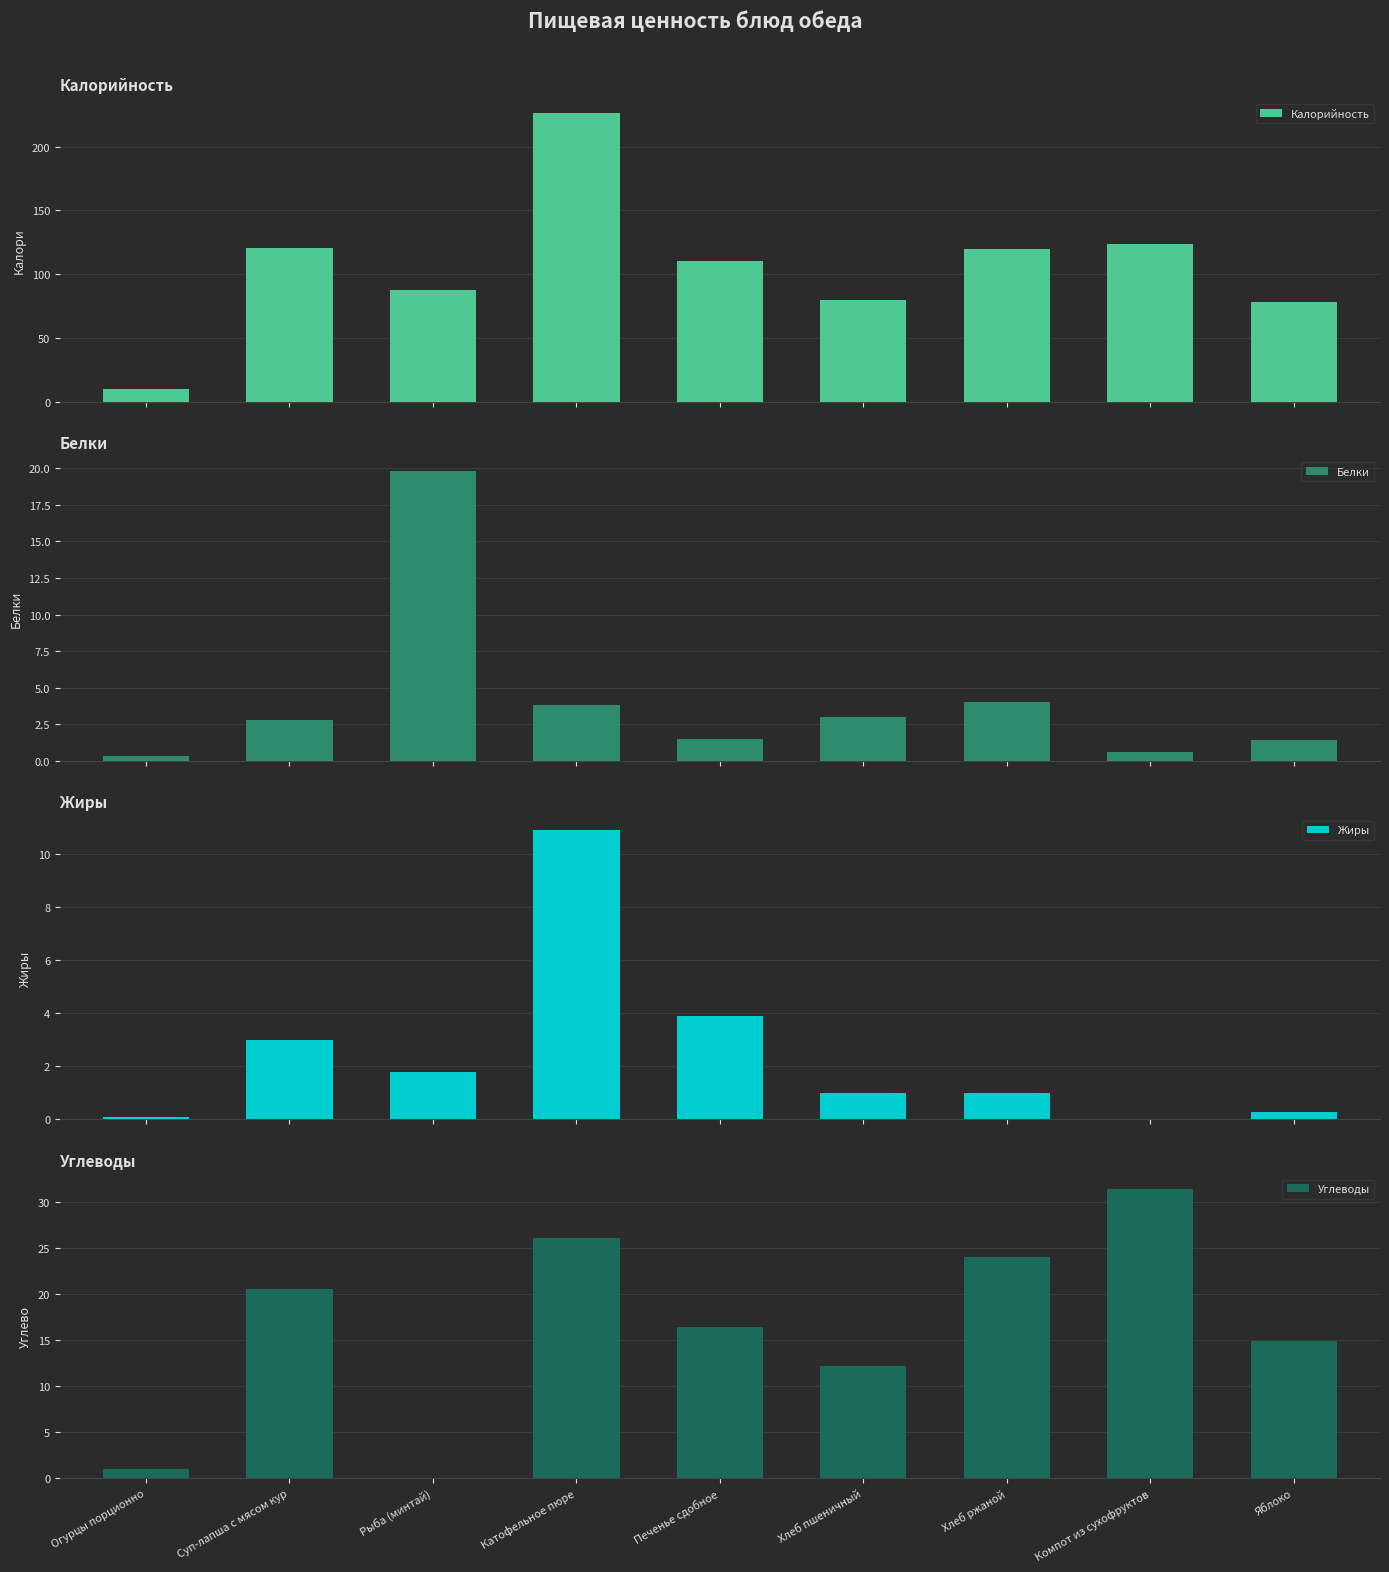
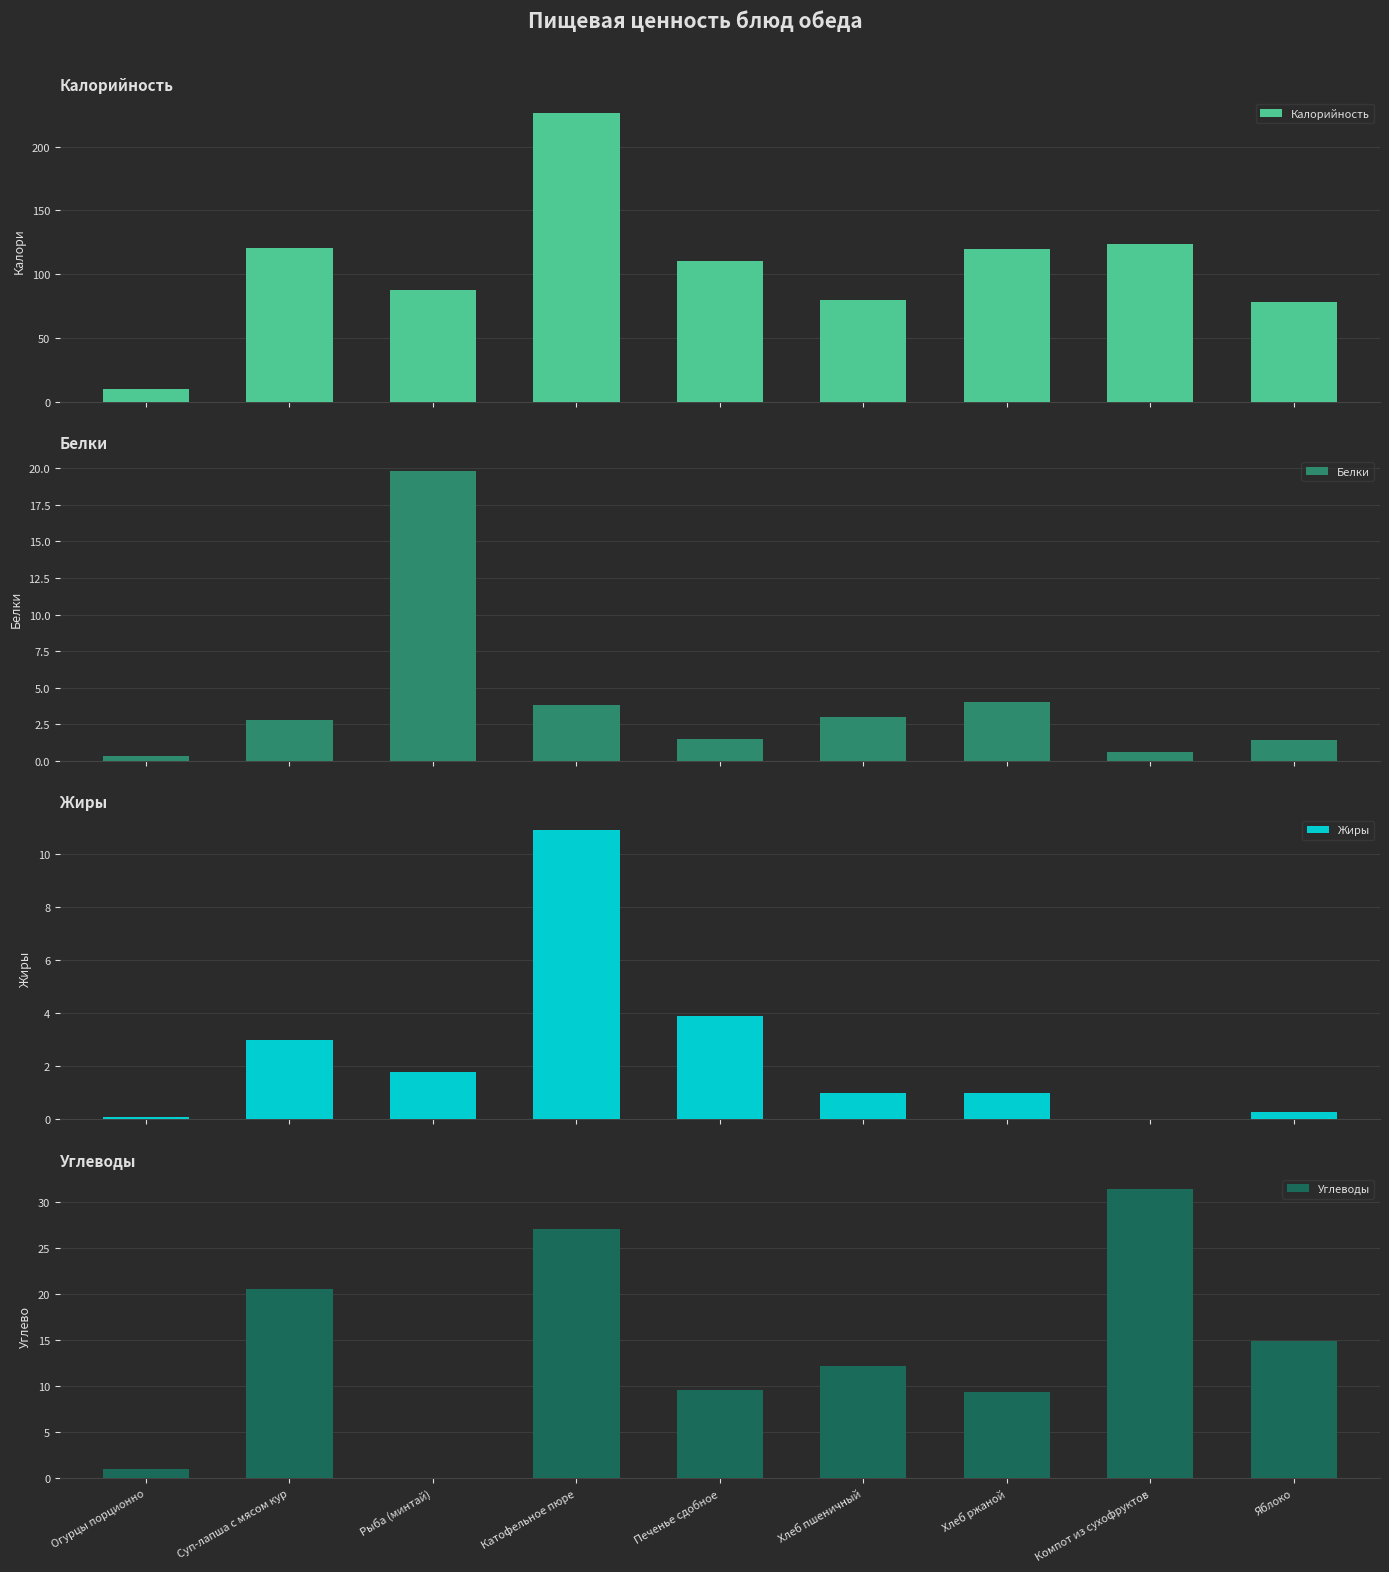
Углеводы, Катофельное пюре: 26 -> 27
Углеводы, Печенье сдобное: 16 -> 10
Углеводы, Хлеб ржаной: 24 -> 9
